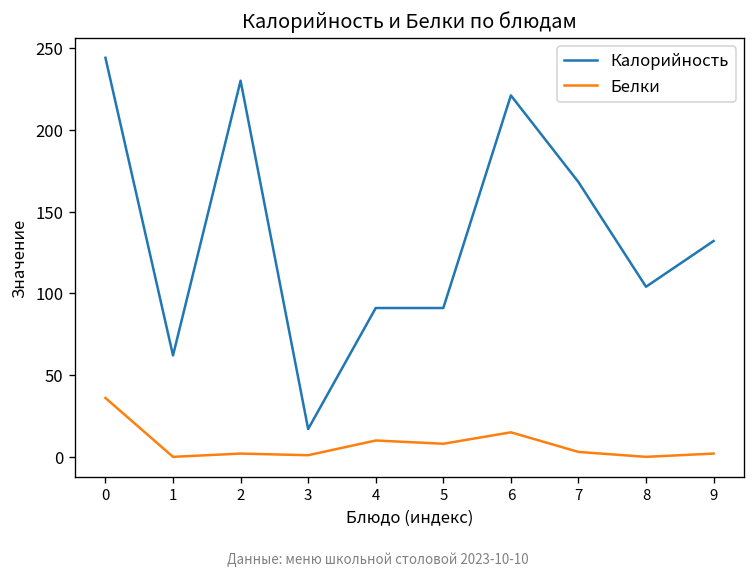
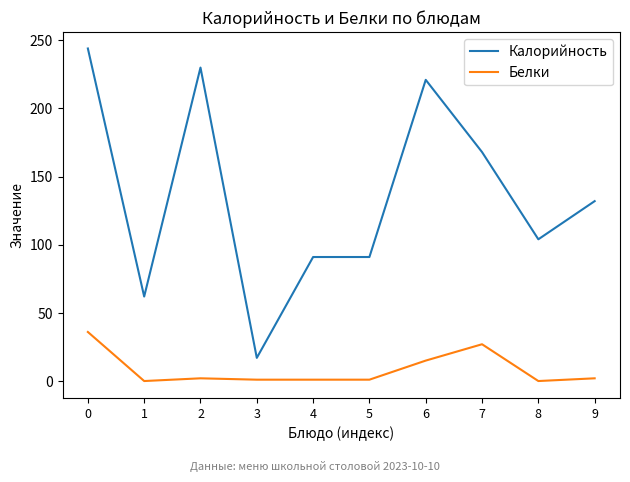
Белки, 4: 10 -> 1
Белки, 5: 8 -> 1
Белки, 7: 3 -> 27
